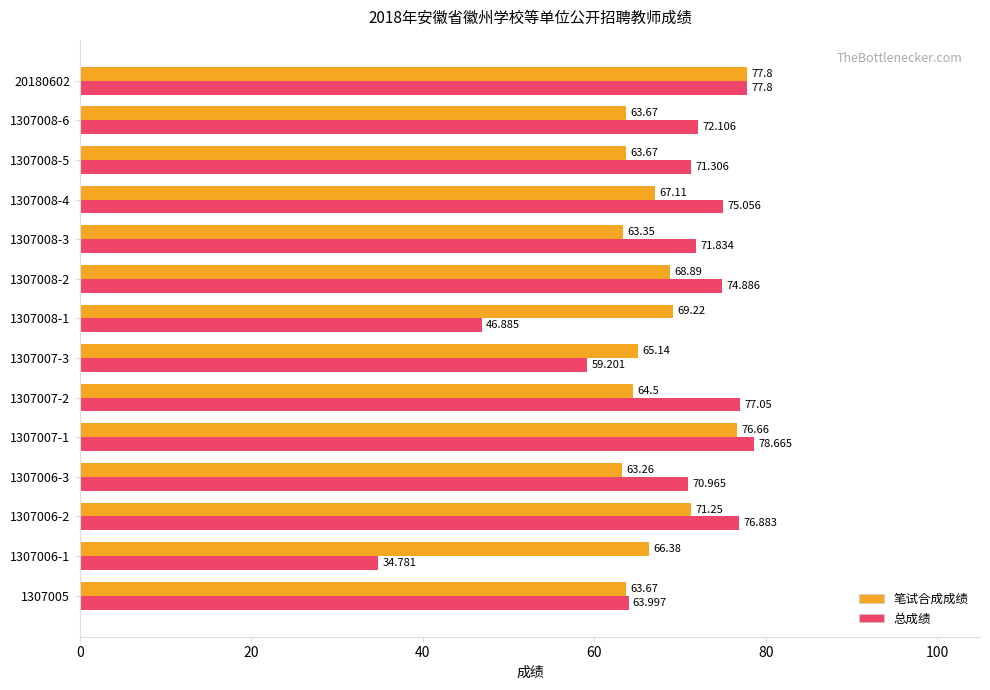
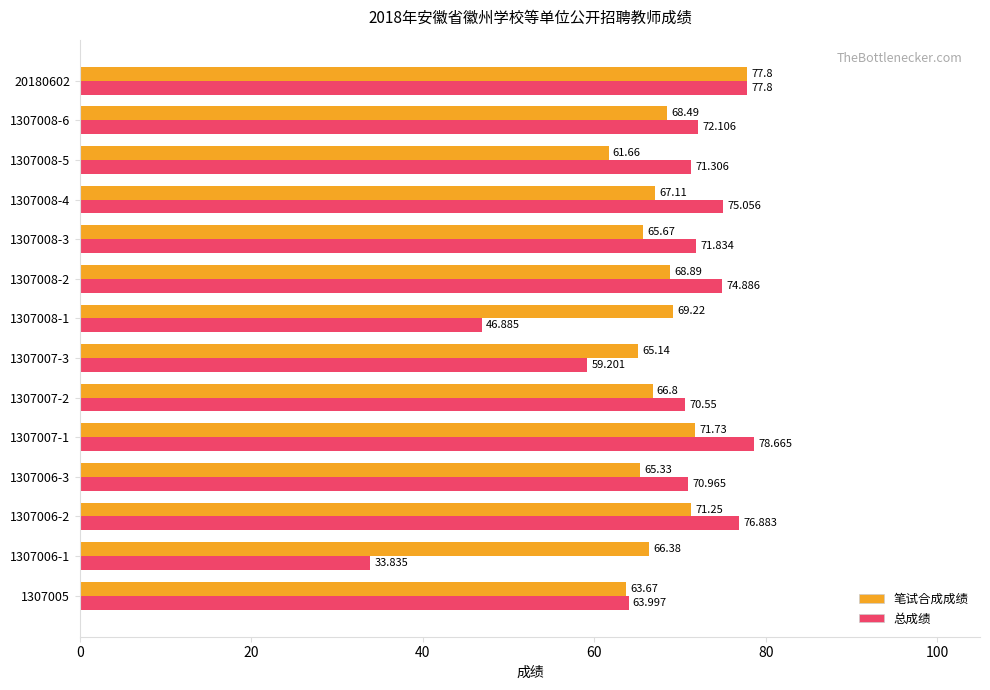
笔试合成成绩, 1307008-6: 63.67 -> 68.49
笔试合成成绩, 1307008-5: 63.67 -> 61.66
笔试合成成绩, 1307008-3: 63.35 -> 65.67
笔试合成成绩, 1307007-2: 64.5 -> 66.8
总成绩, 1307007-2: 77.05 -> 70.55
笔试合成成绩, 1307007-1: 76.66 -> 71.73
笔试合成成绩, 1307006-3: 63.26 -> 65.33
总成绩, 1307006-1: 34.781 -> 33.835
